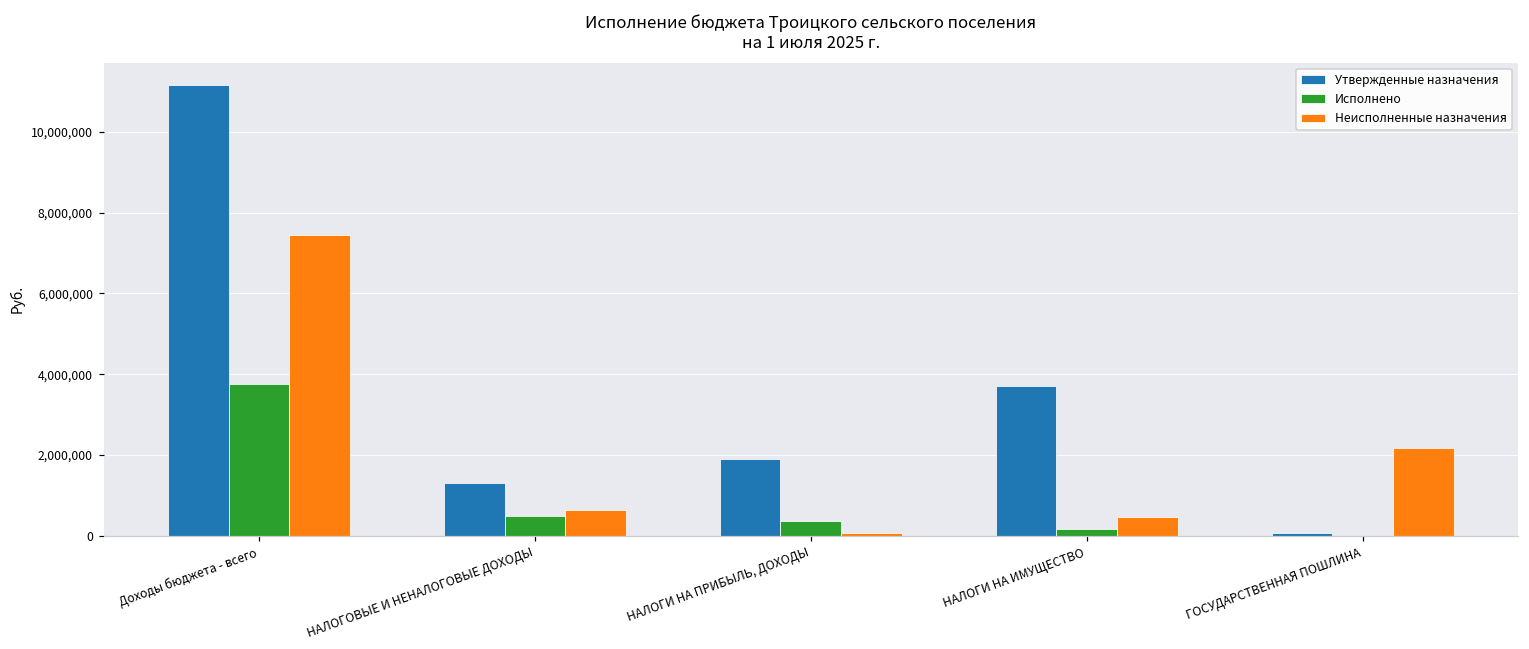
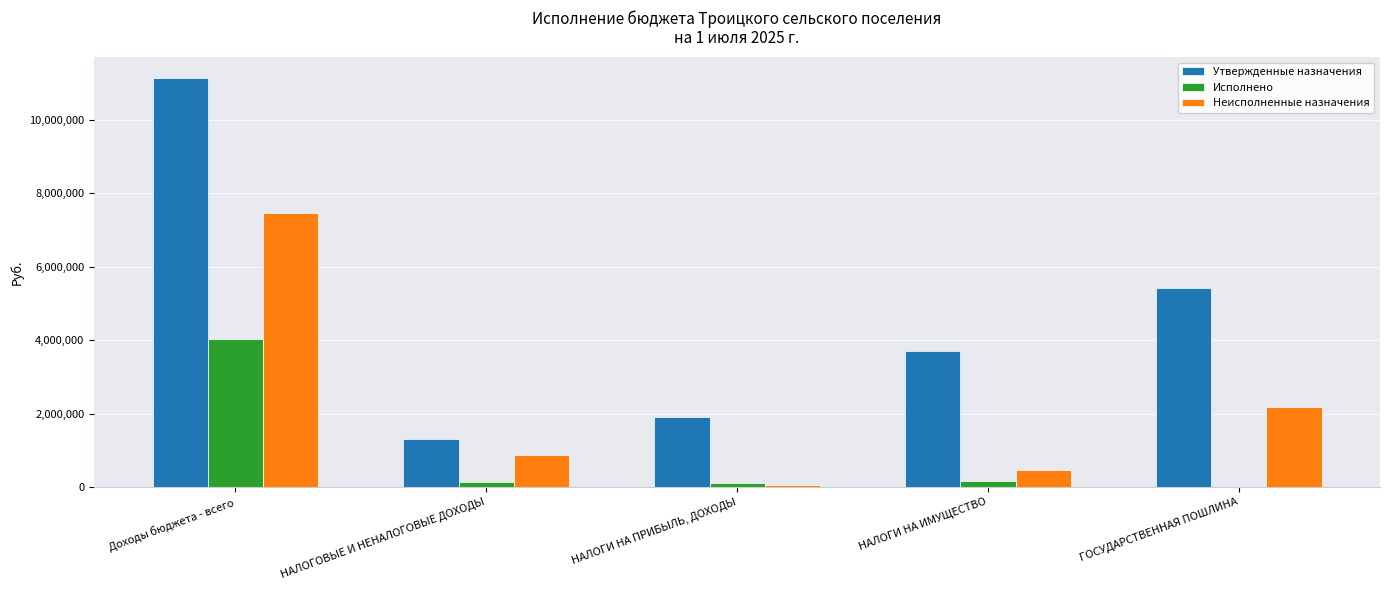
Исполнено, Доходы бюджета - всего: 3,800,000 -> 4,000,000
Исполнено, НАЛОГОВЫЕ И НЕНАЛОГОВЫЕ ДОХОДЫ: 500,000 -> 100,000
Неисполненные назначения, НАЛОГОВЫЕ И НЕНАЛОГОВЫЕ ДОХОДЫ: 600,000 -> 900,000
Исполнено, НАЛОГИ НА ПРИБЫЛЬ, ДОХОДЫ: 400,000 -> 100,000
Утвержденные назначения, ГОСУДАРСТВЕННАЯ ПОШЛИНА: 100,000 -> 5,400,000
